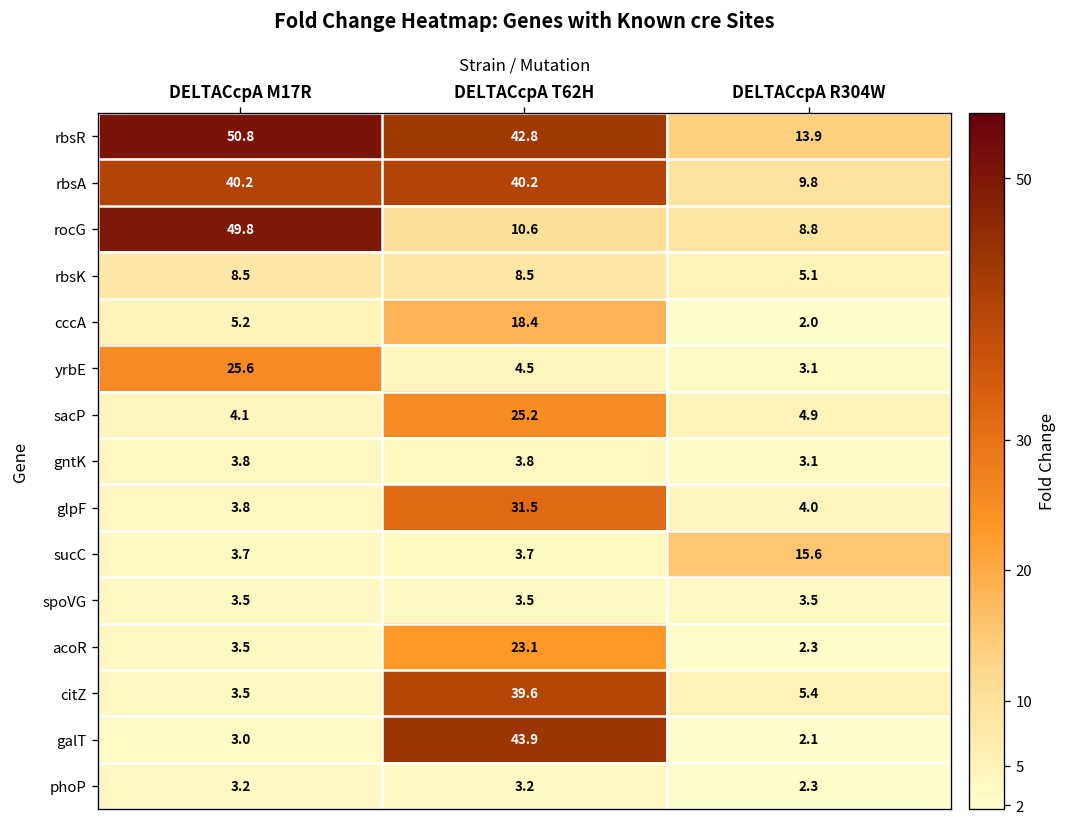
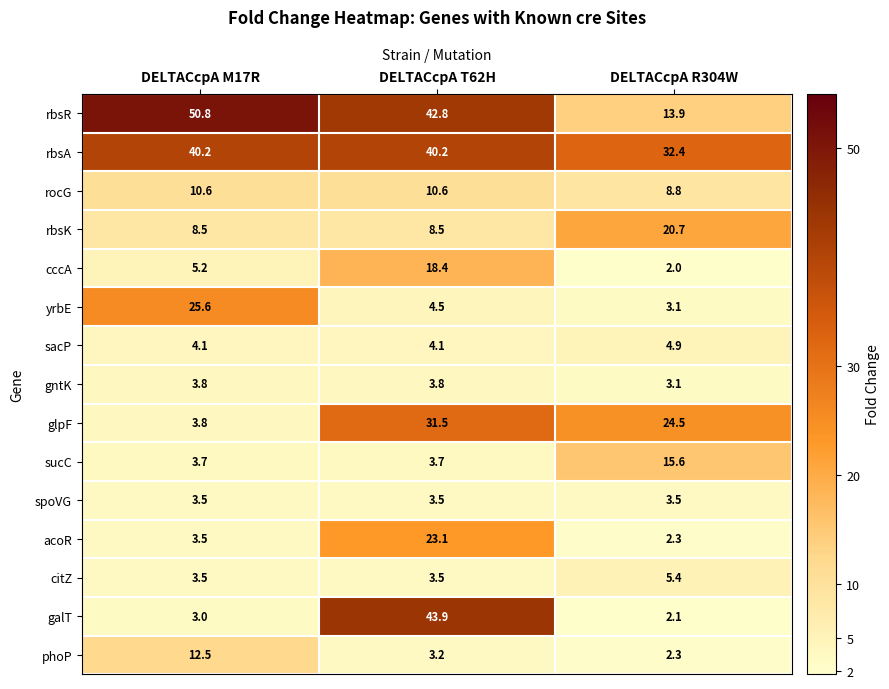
rbsA, DELTACcpA R304W: 9.8 -> 32.4
rocG, DELTACcpA M17R: 49.8 -> 10.6
rbsK, DELTACcpA R304W: 5.1 -> 20.7
sacP, DELTACcpA T62H: 25.2 -> 4.1
glpF, DELTACcpA R304W: 4.0 -> 24.5
citZ, DELTACcpA T62H: 39.6 -> 3.5
phoP, DELTACcpA M17R: 3.2 -> 12.5
